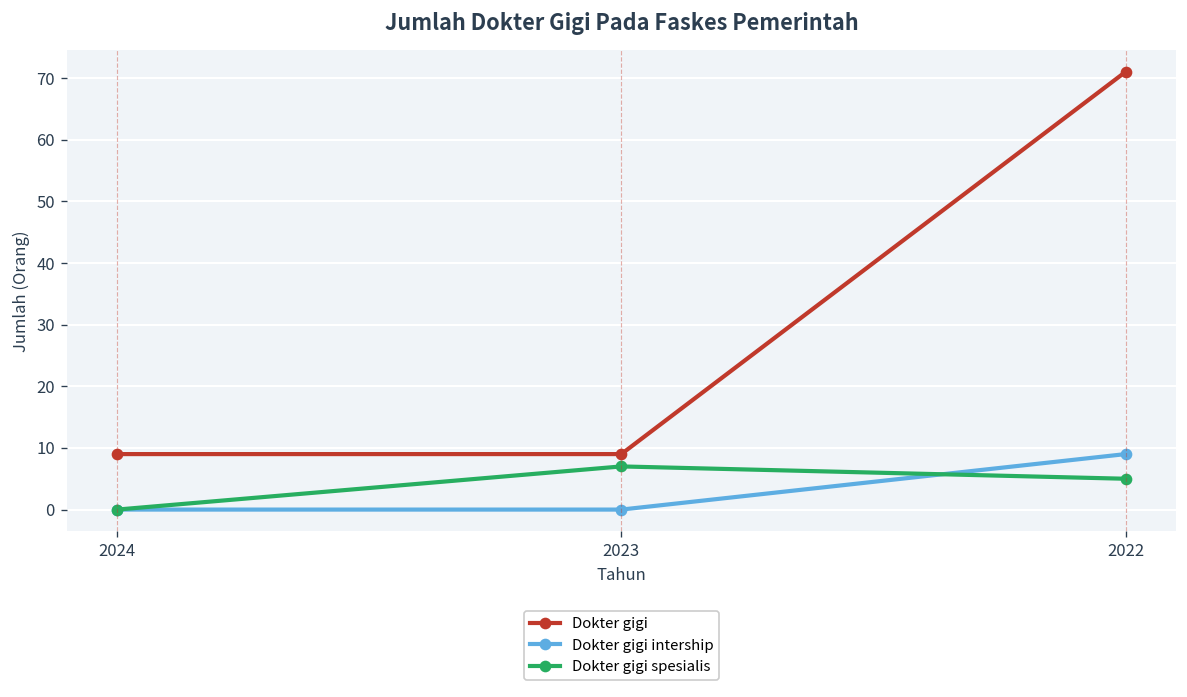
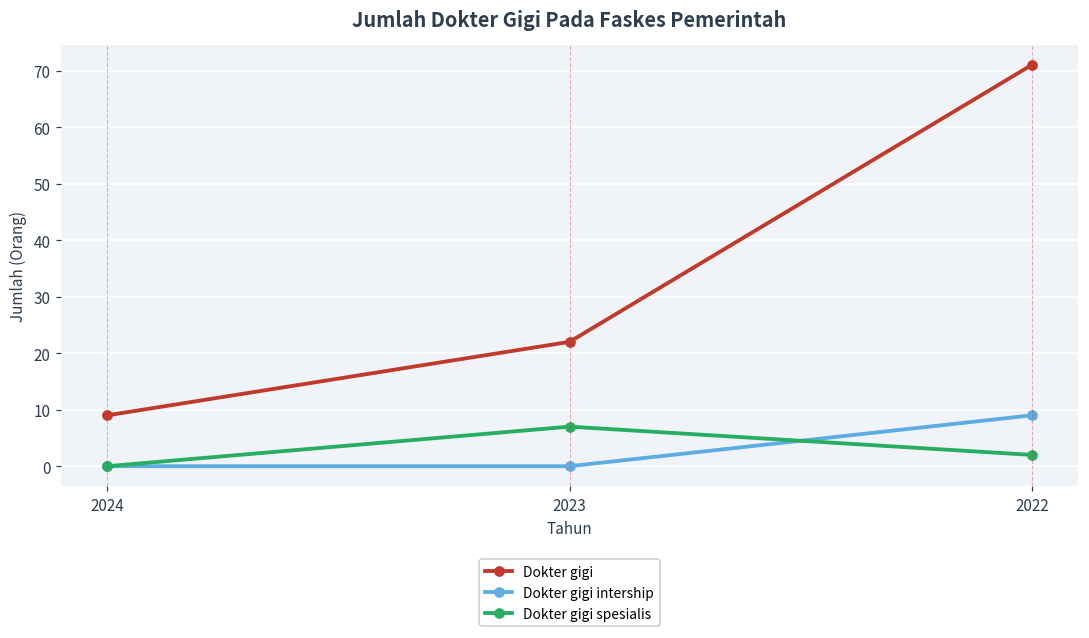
Dokter gigi, 2023: 9 -> 22
Dokter gigi spesialis, 2022: 5 -> 2
